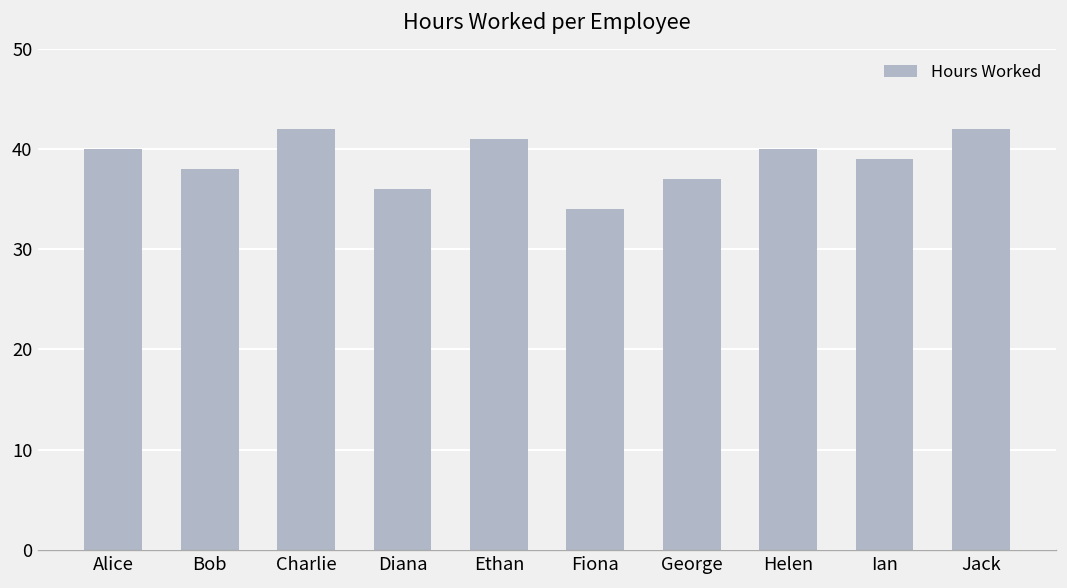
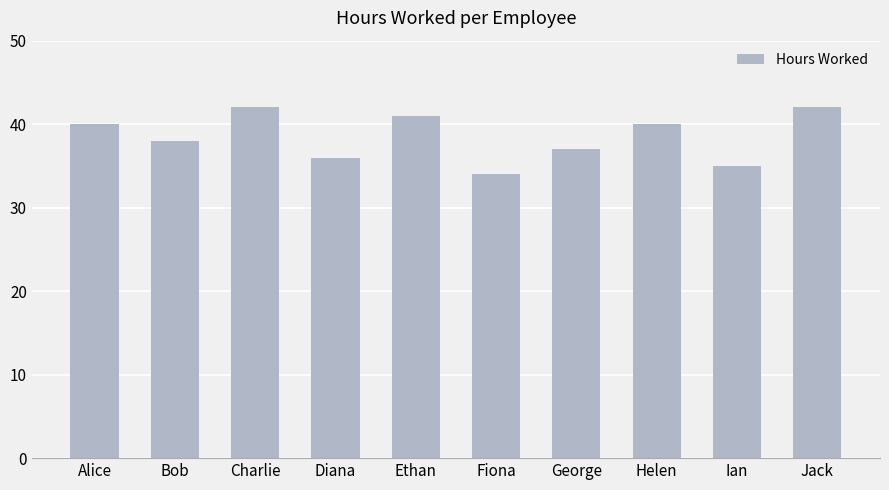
Ian: 39 -> 35
